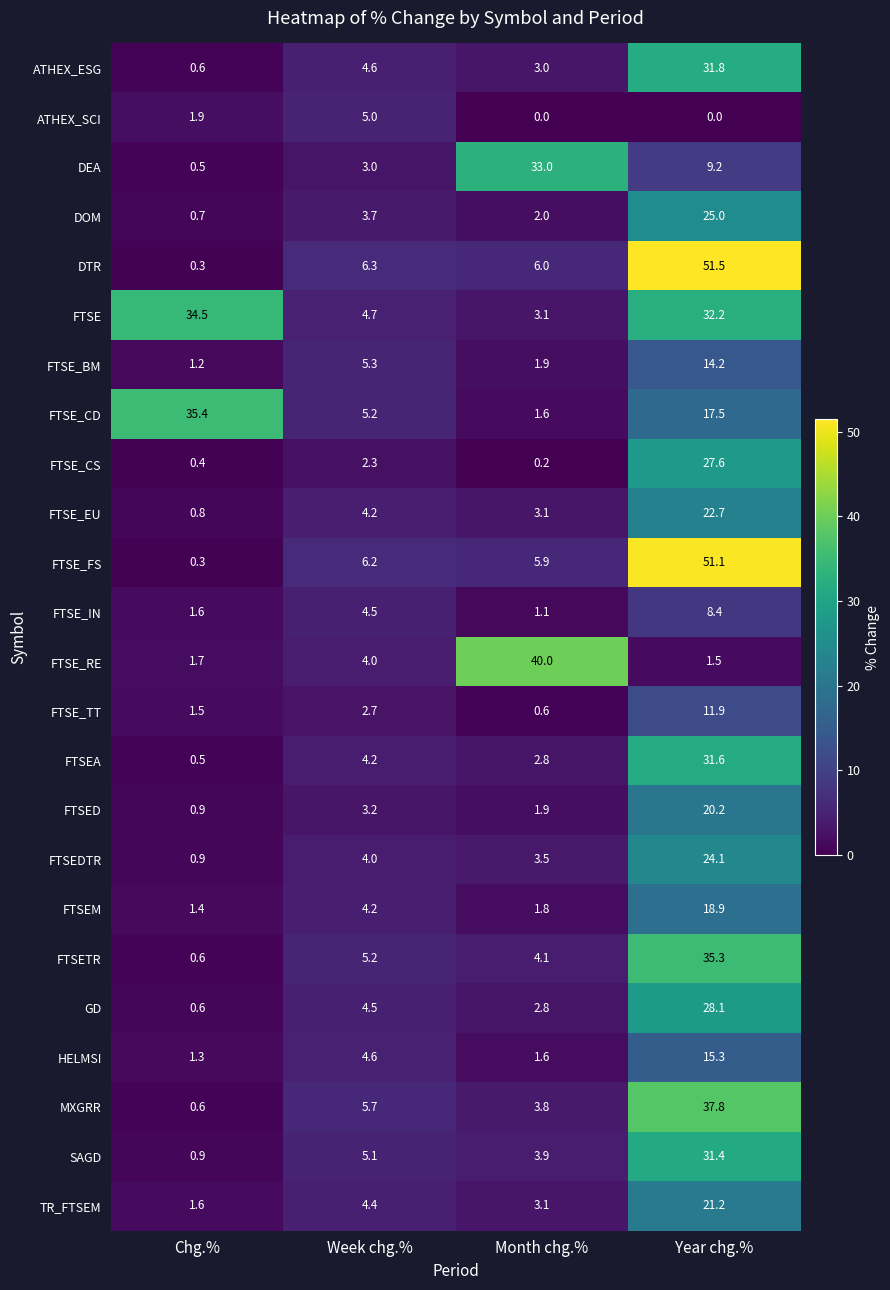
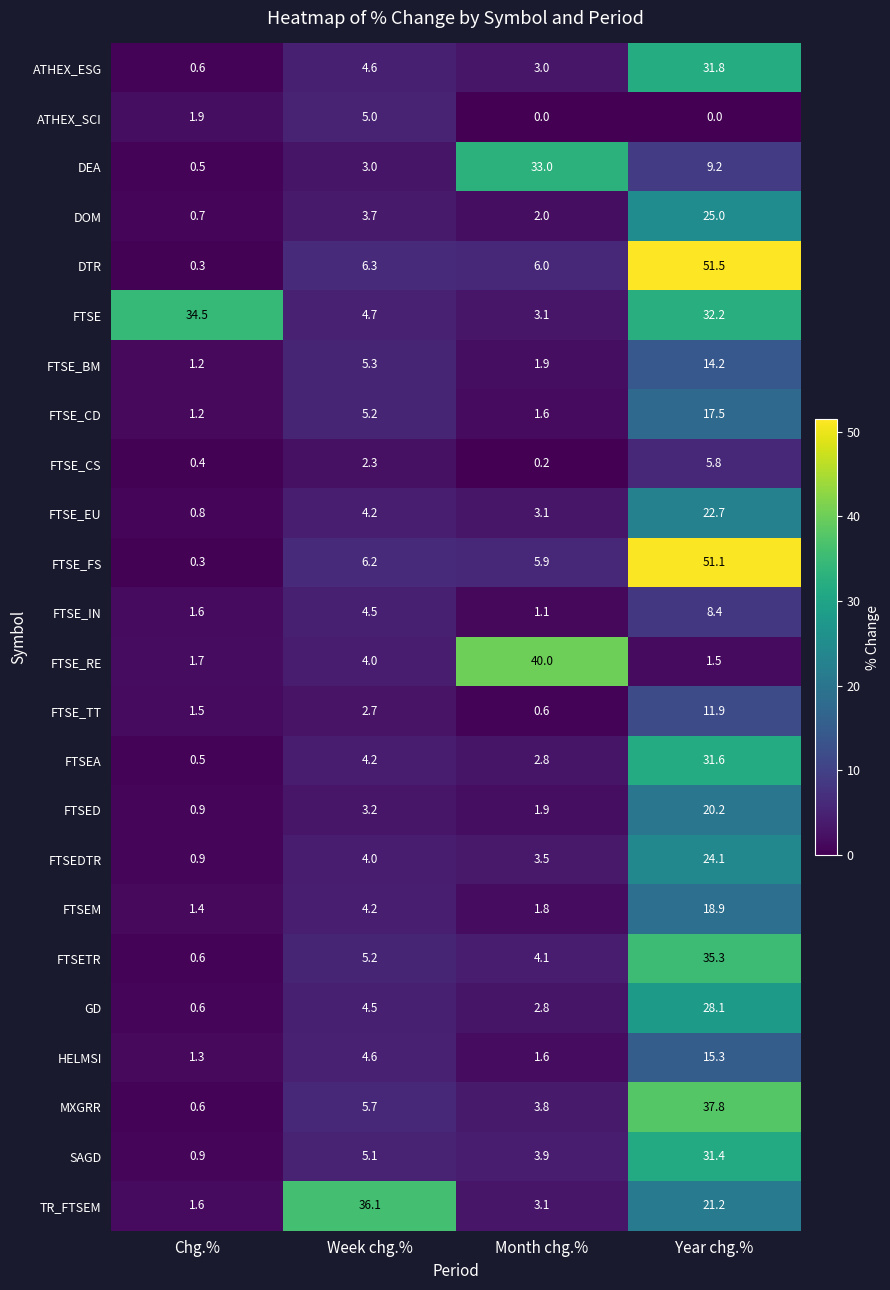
FTSE_CD, Chg.%: 35.4 -> 1.2
FTSE_CS, Year chg.%: 27.6 -> 5.8
TR_FTSEM, Week chg.%: 4.4 -> 36.1
